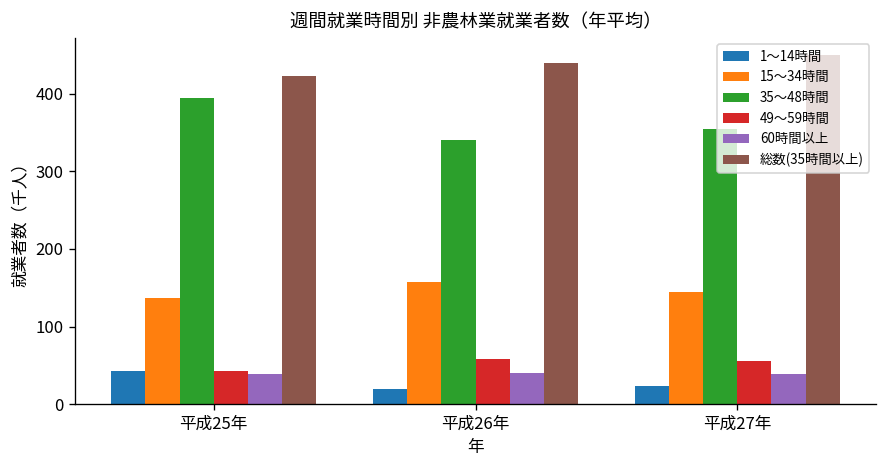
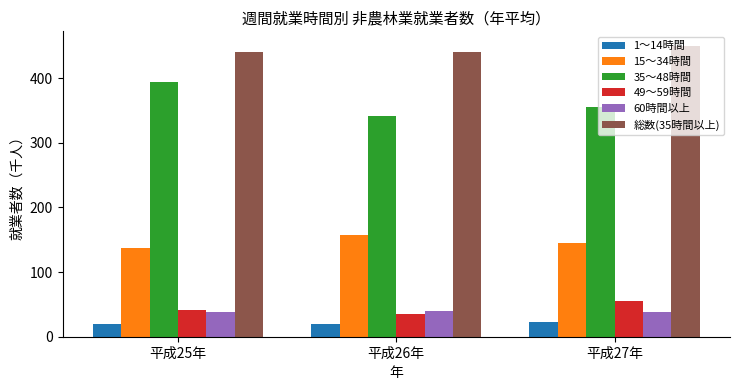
1～14時間, 平成25年: 40 -> 20
総数(35時間以上), 平成25年: 420 -> 440
49～59時間, 平成26年: 60 -> 40
